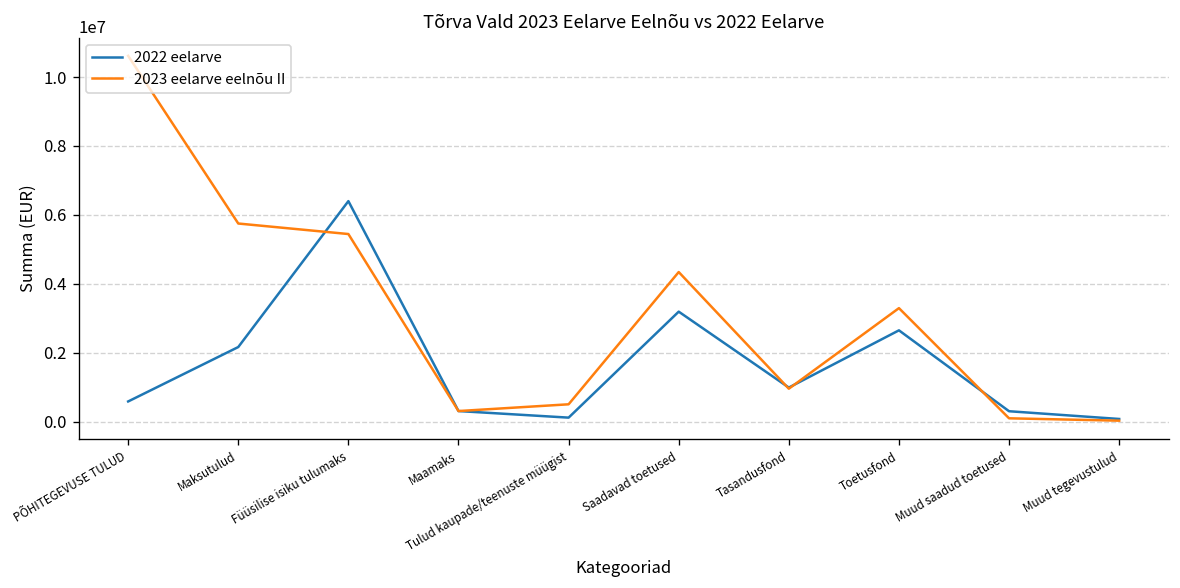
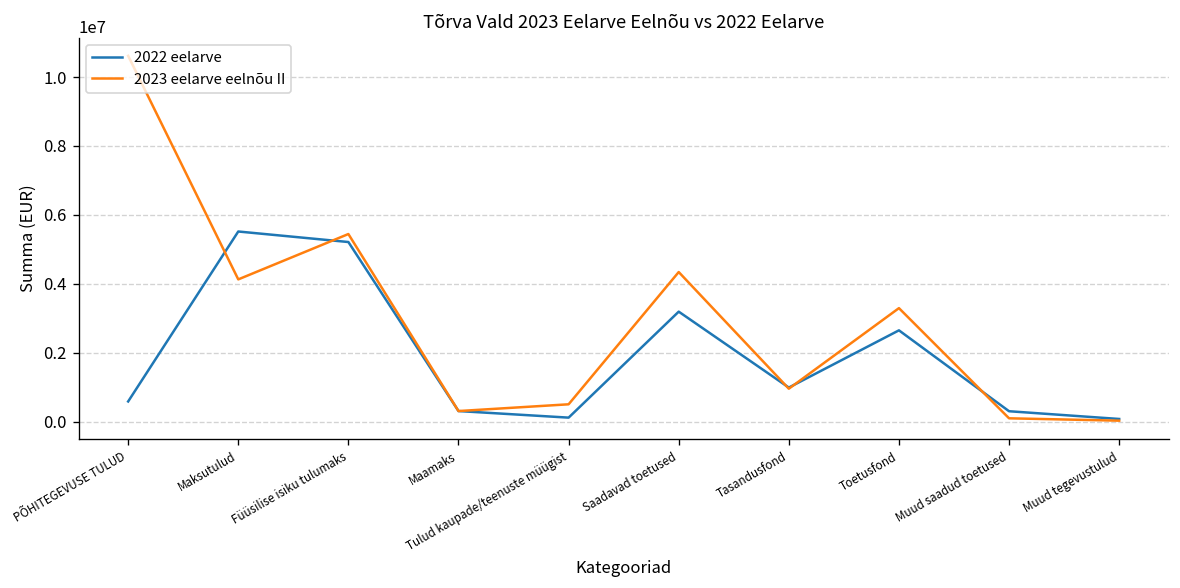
2022 eelarve, Maksutulud: 2200000 -> 5500000
2023 eelarve eelnõu II, Maksutulud: 5700000 -> 4100000
2022 eelarve, Füüsilise isiku tulumaks: 6400000 -> 5200000
